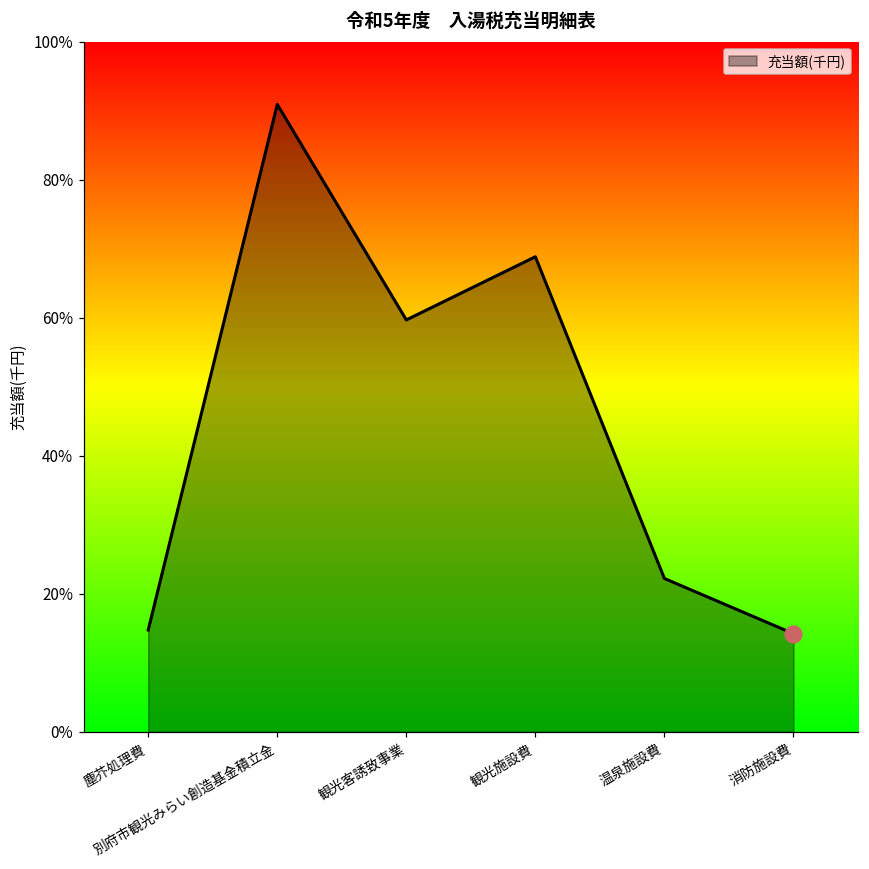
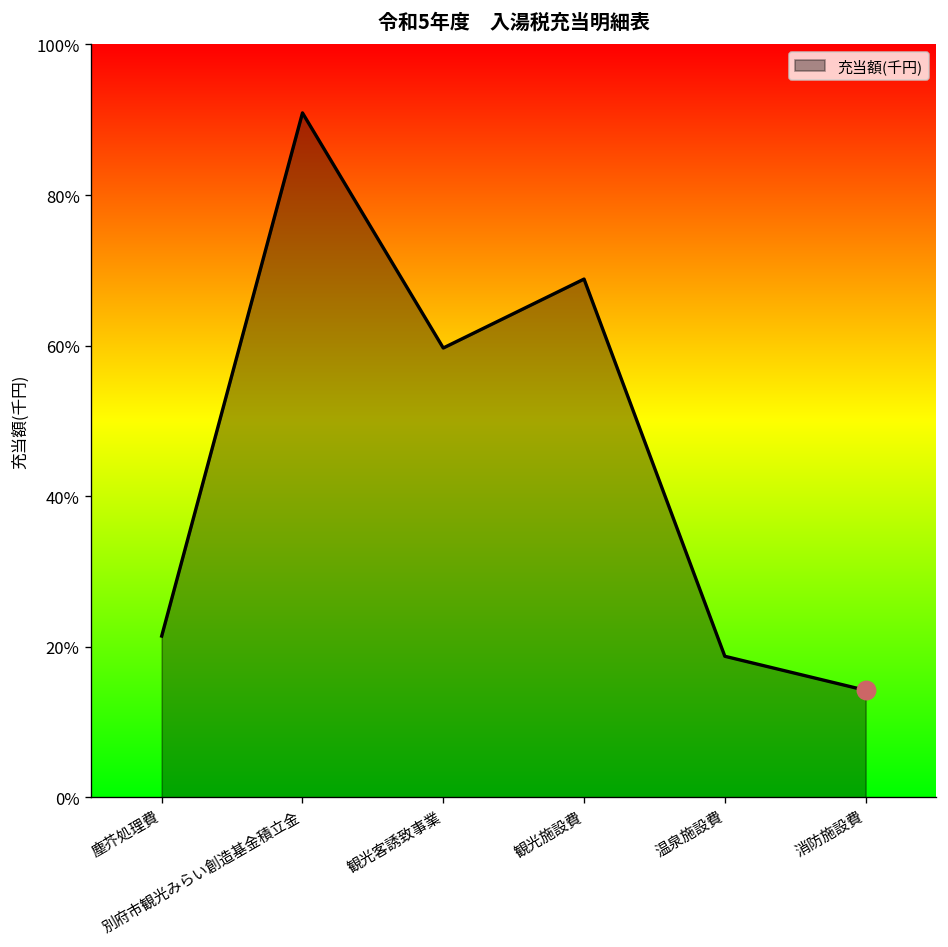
充当額(千円), 塵芥処理費: 15% -> 21%
充当額(千円), 温泉施設費: 22% -> 19%
